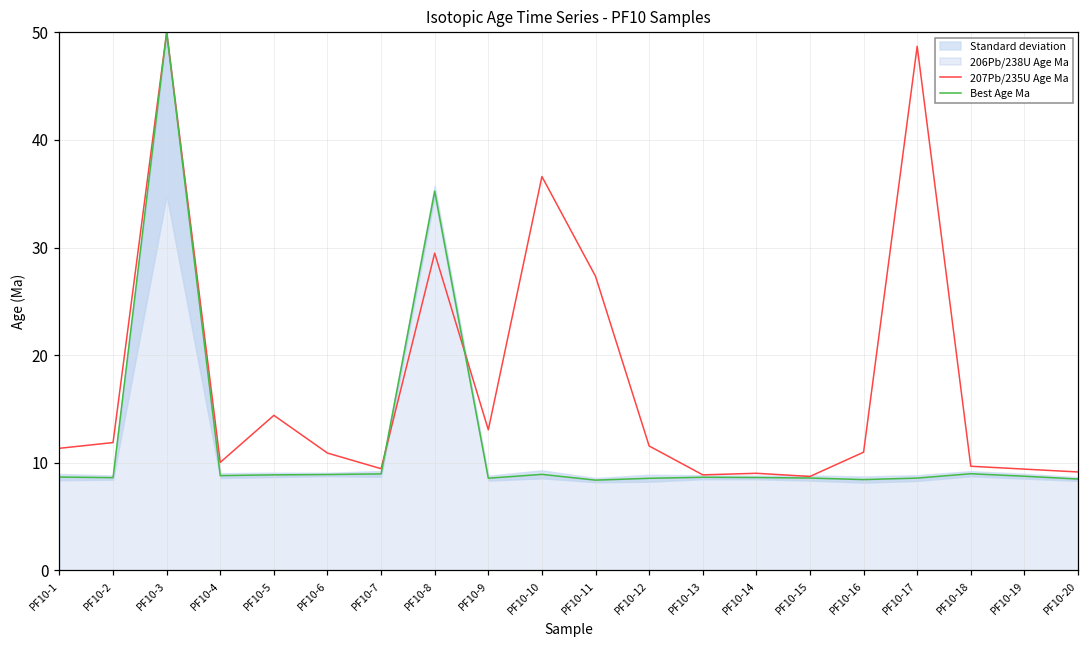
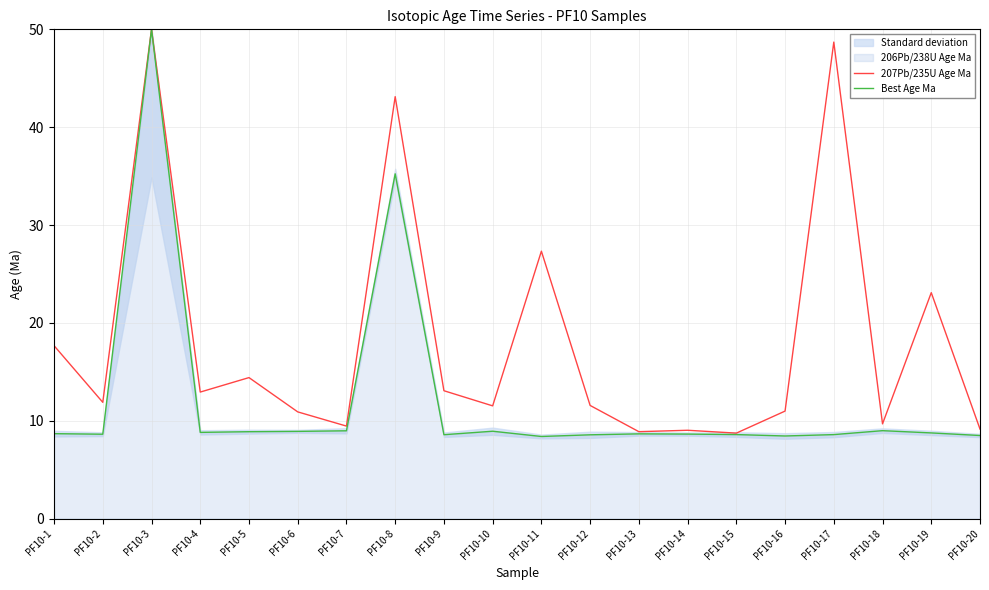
207Pb/235U Age Ma, PF10-1: 11 -> 18
207Pb/235U Age Ma, PF10-4: 10 -> 13
207Pb/235U Age Ma, PF10-8: 29 -> 43
207Pb/235U Age Ma, PF10-10: 37 -> 12
207Pb/235U Age Ma, PF10-19: 9 -> 23
